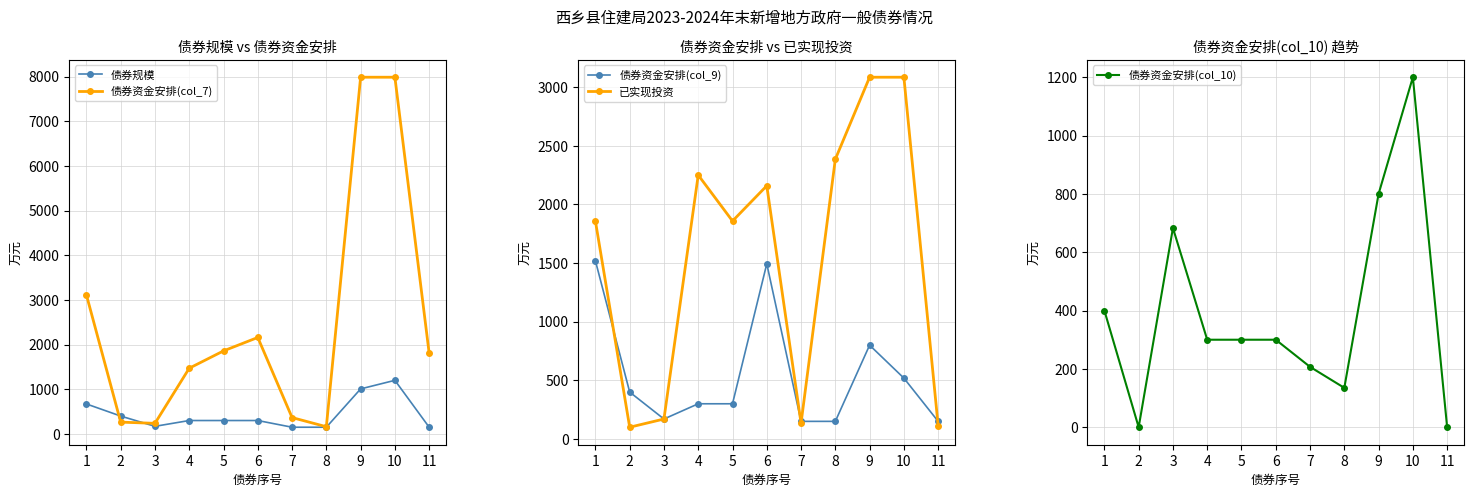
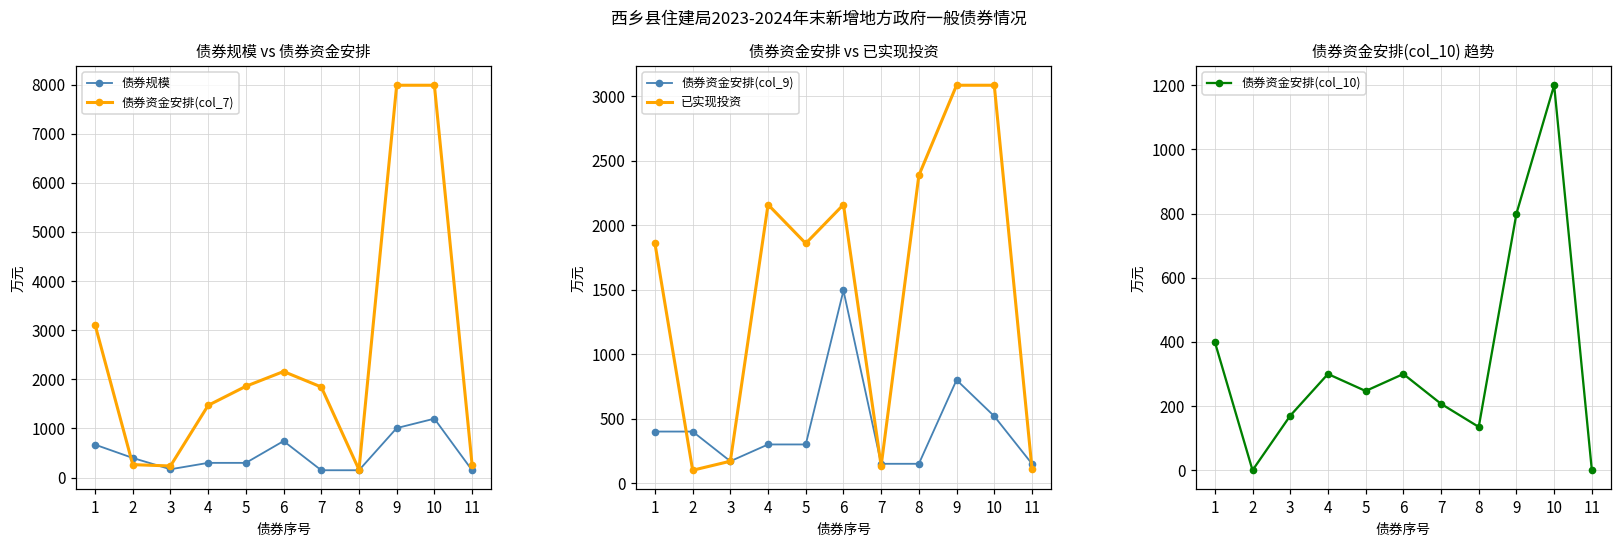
债券规模 vs 债券资金安排, 债券规模, 6: 300 -> 700
债券规模 vs 债券资金安排, 债券资金安排(col_7), 7: 400 -> 1800
债券规模 vs 债券资金安排, 债券资金安排(col_7), 11: 1800 -> 300
债券资金安排 vs 已实现投资, 债券资金安排(col_9), 1: 1520 -> 400
债券资金安排 vs 已实现投资, 已实现投资, 4: 2250 -> 2160
债券资金安排(col_10) 趋势, 3: 680 -> 170
债券资金安排(col_10) 趋势, 5: 300 -> 250
